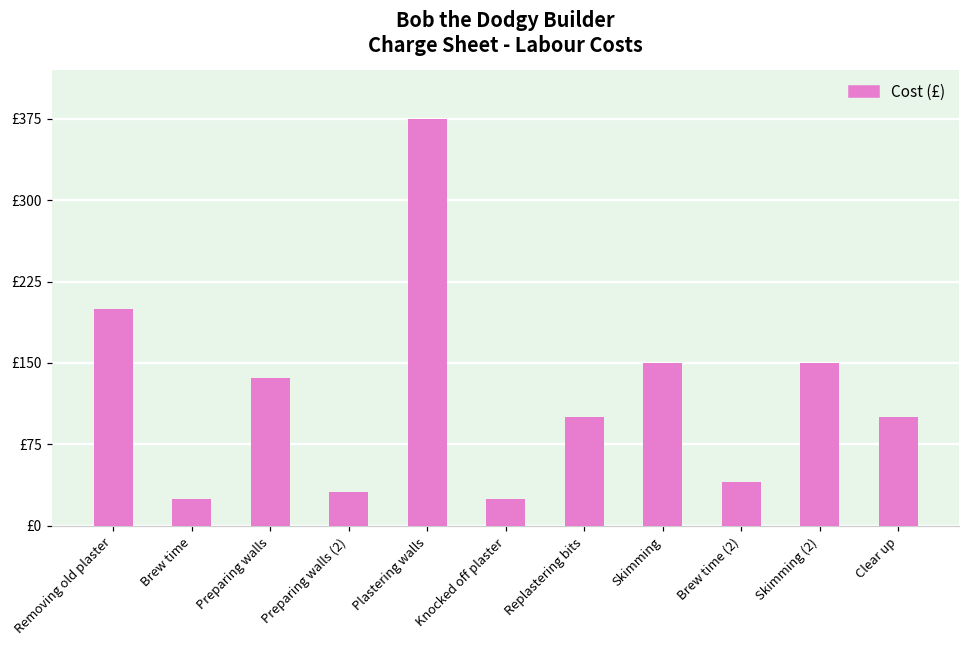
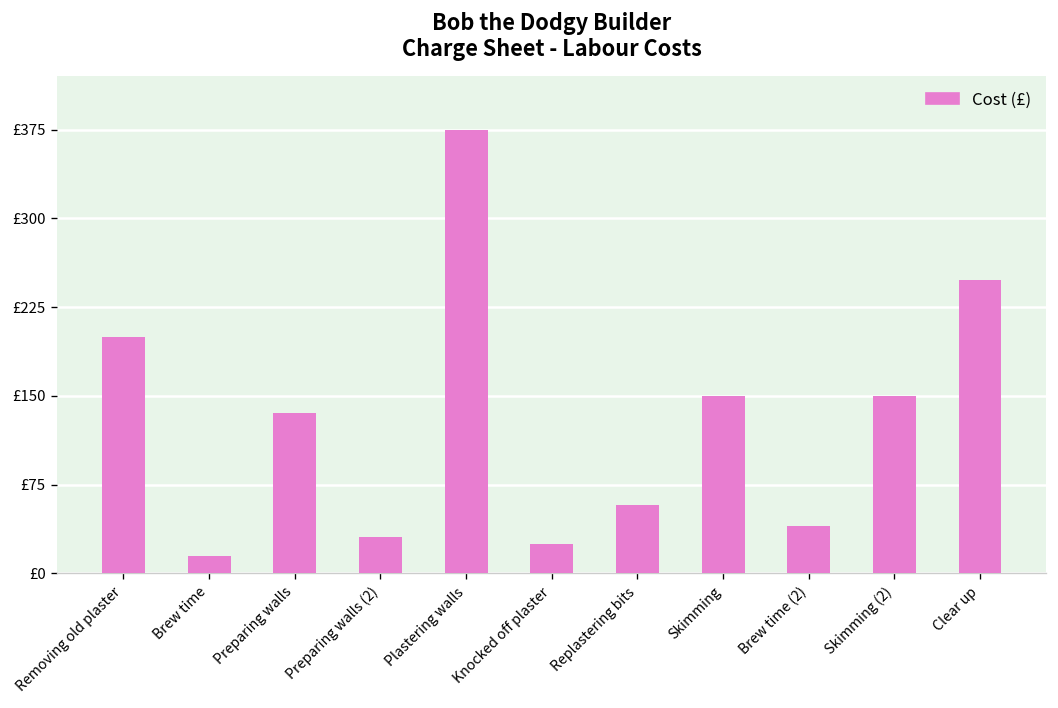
Brew time: £30 -> £20
Replastering bits: £100 -> £60
Clear up: £100 -> £250
